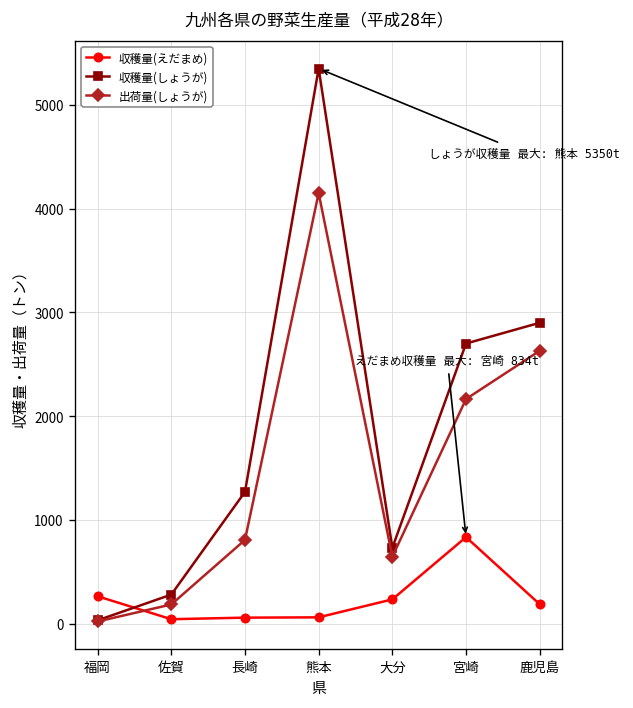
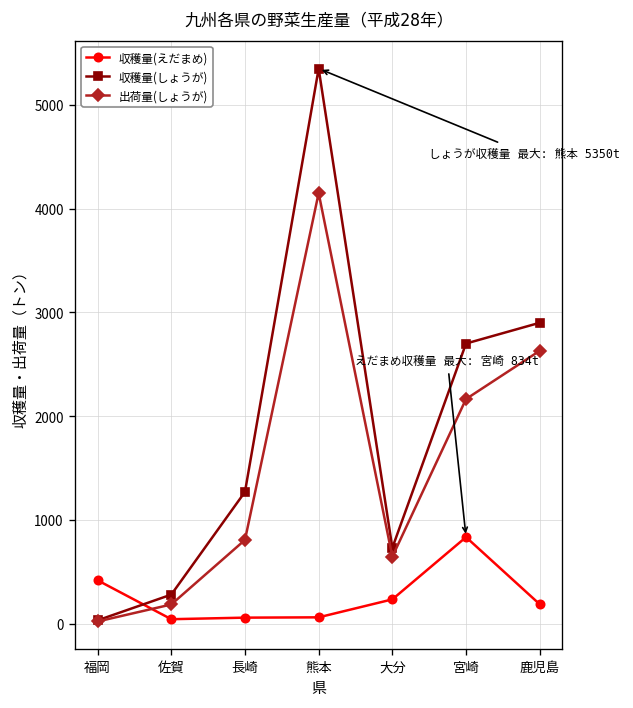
収穫量(えだまめ), 福岡: 300 -> 400
